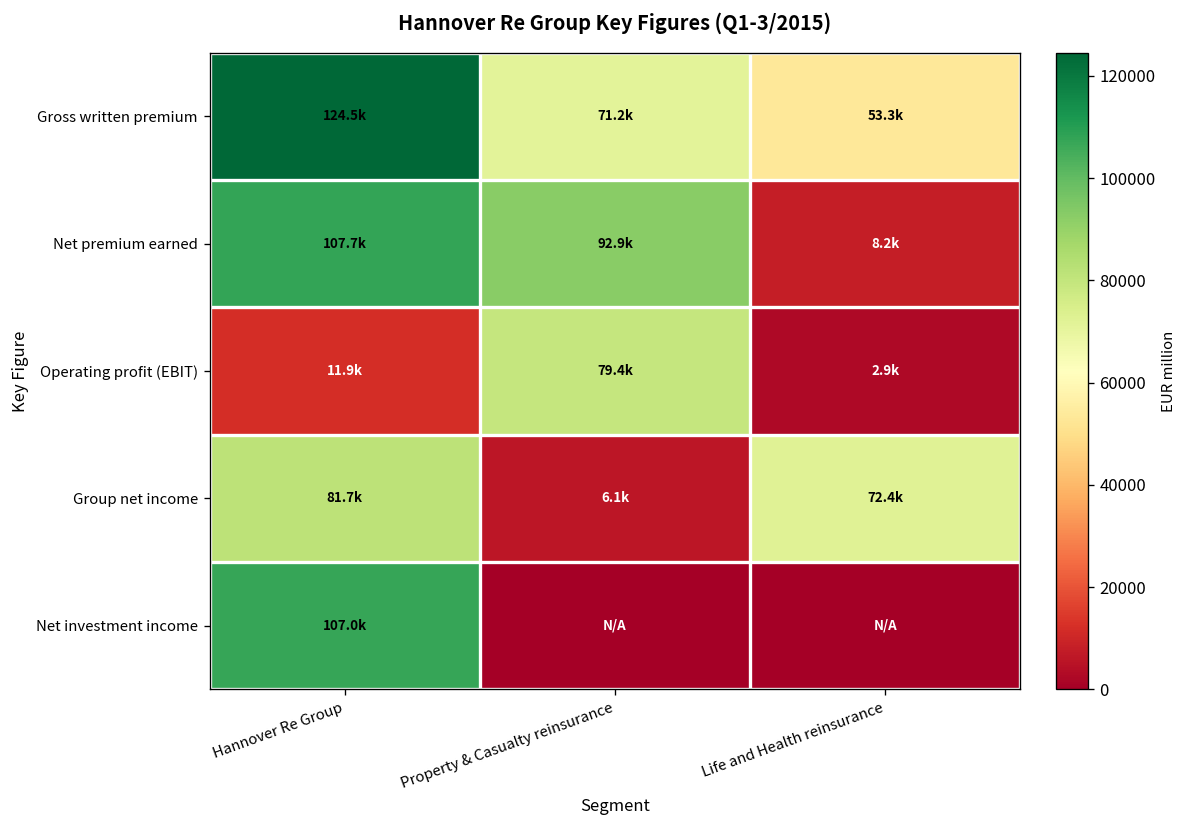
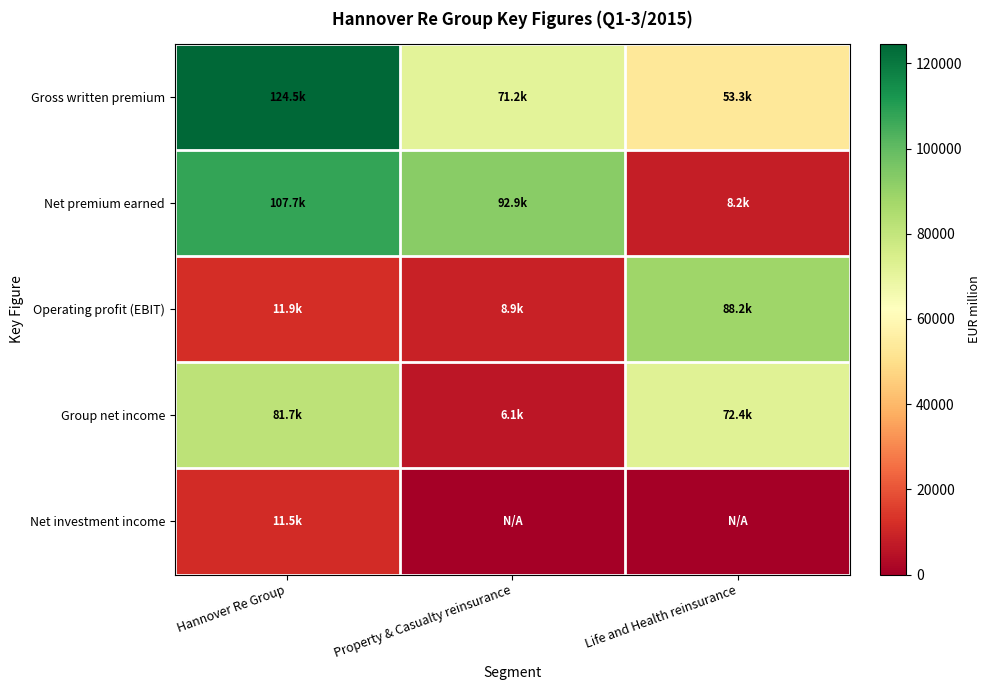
Operating profit (EBIT), Property & Casualty reinsurance: 79.4k -> 8.9k
Operating profit (EBIT), Life and Health reinsurance: 2.9k -> 88.2k
Net investment income, Hannover Re Group: 107.0k -> 11.5k
